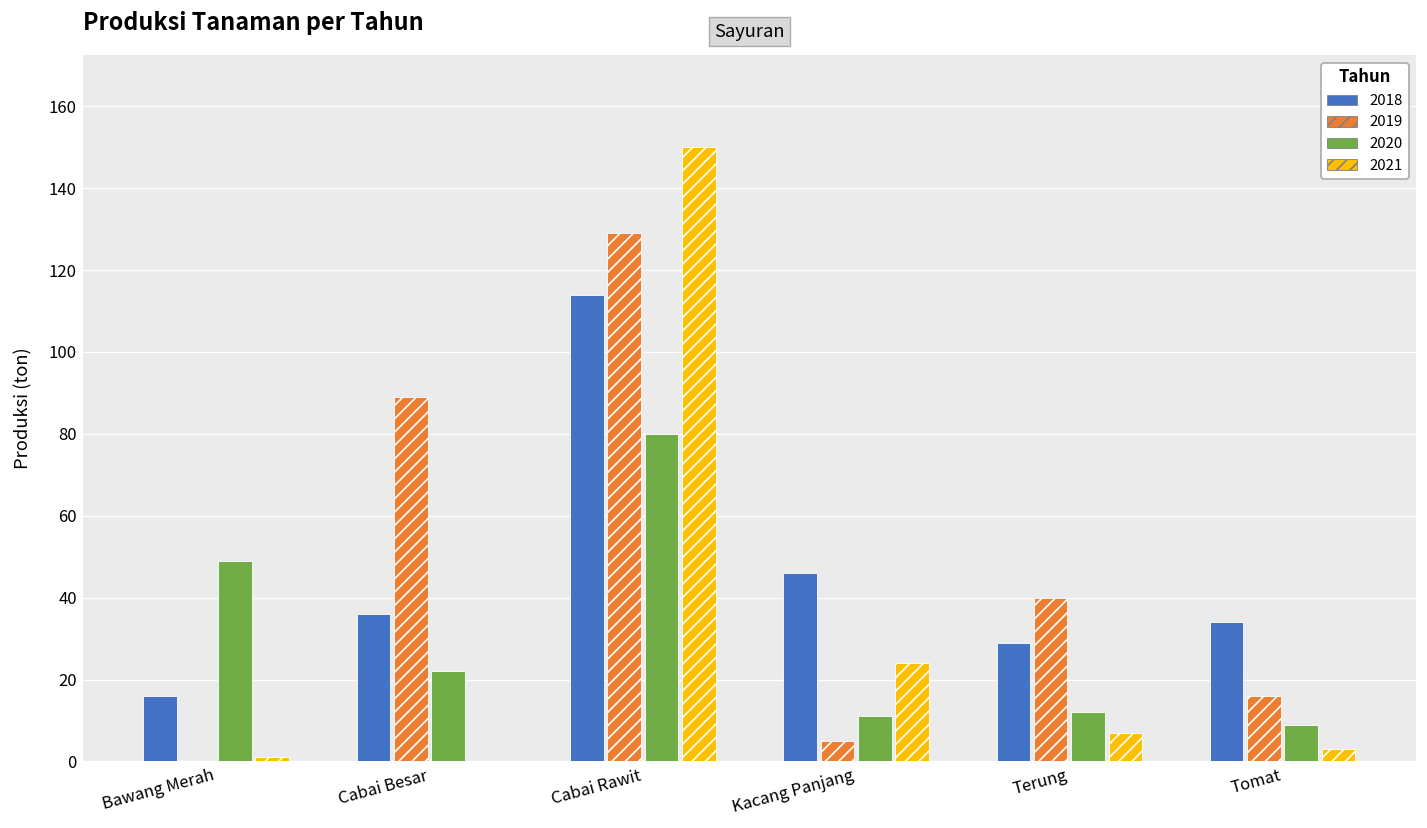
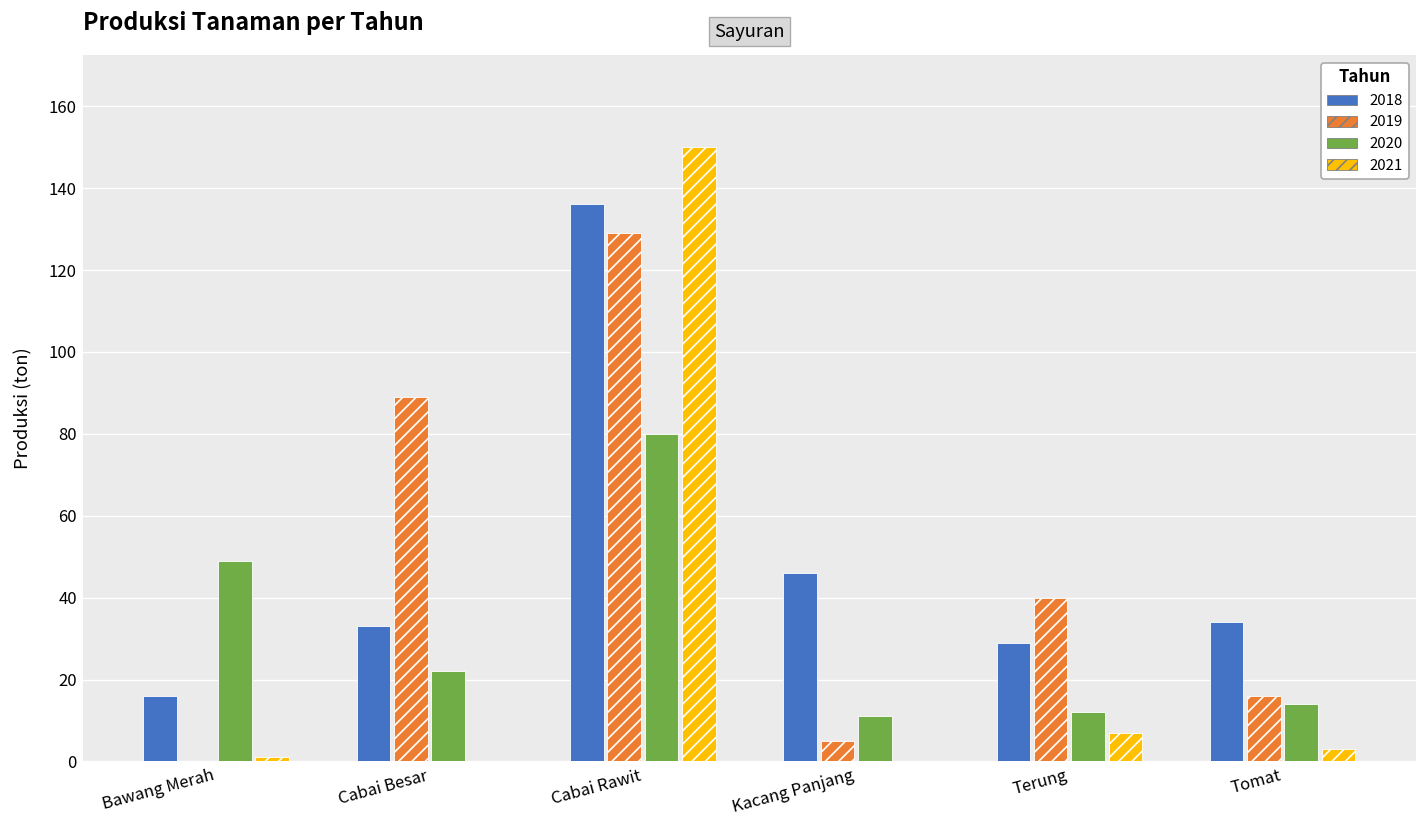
2018, Cabai Besar: 36 -> 33
2018, Cabai Rawit: 114 -> 136
2021, Kacang Panjang: 24 -> 0
2020, Tomat: 9 -> 14
